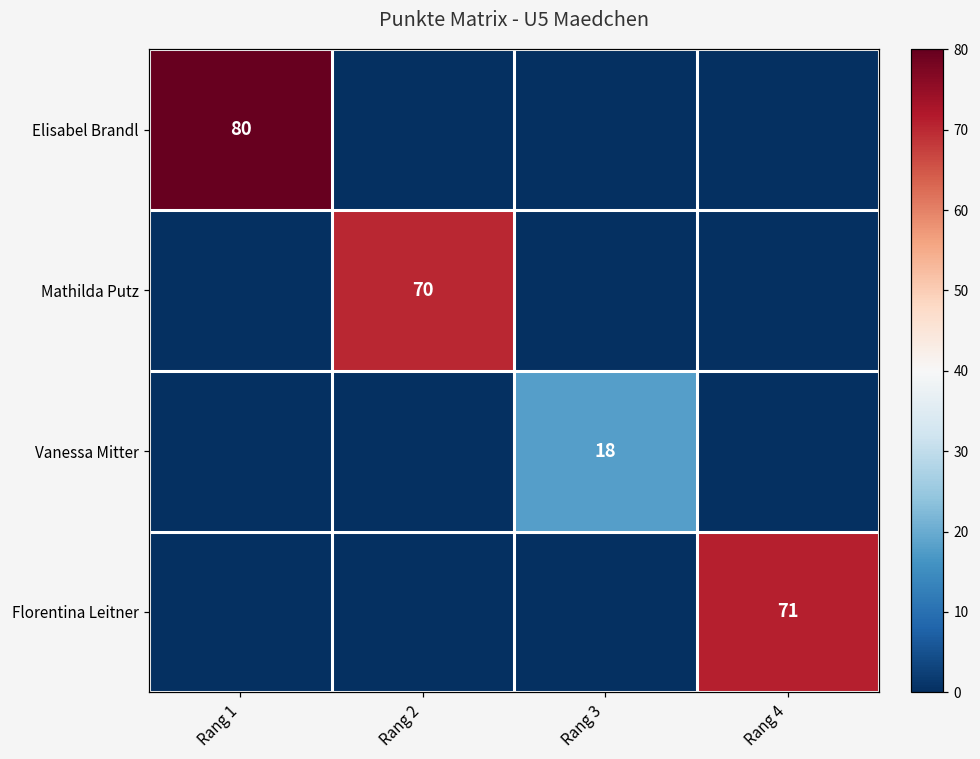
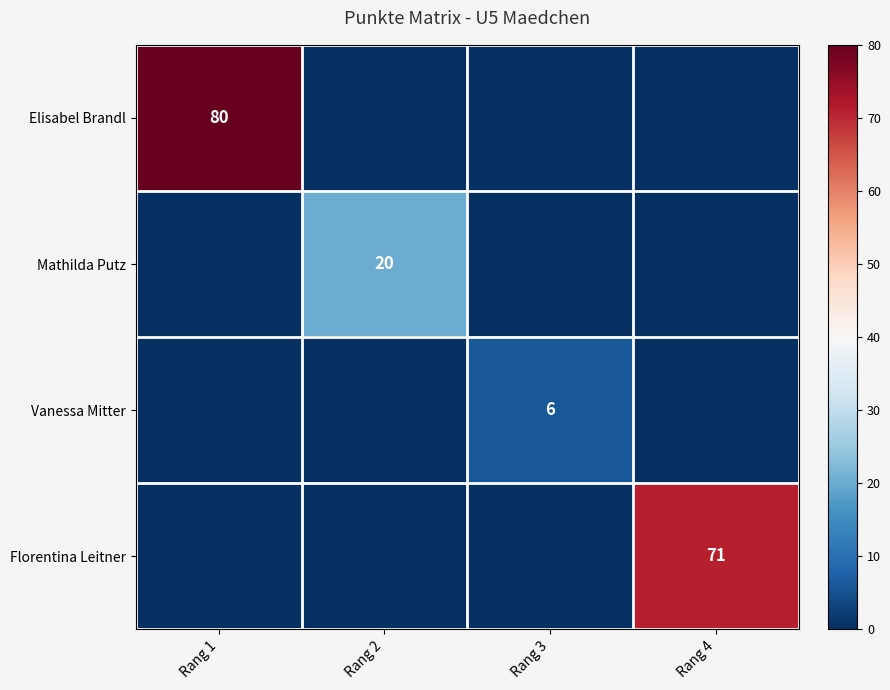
Mathilda Putz, Rang 2: 70 -> 20
Vanessa Mitter, Rang 3: 18 -> 6
